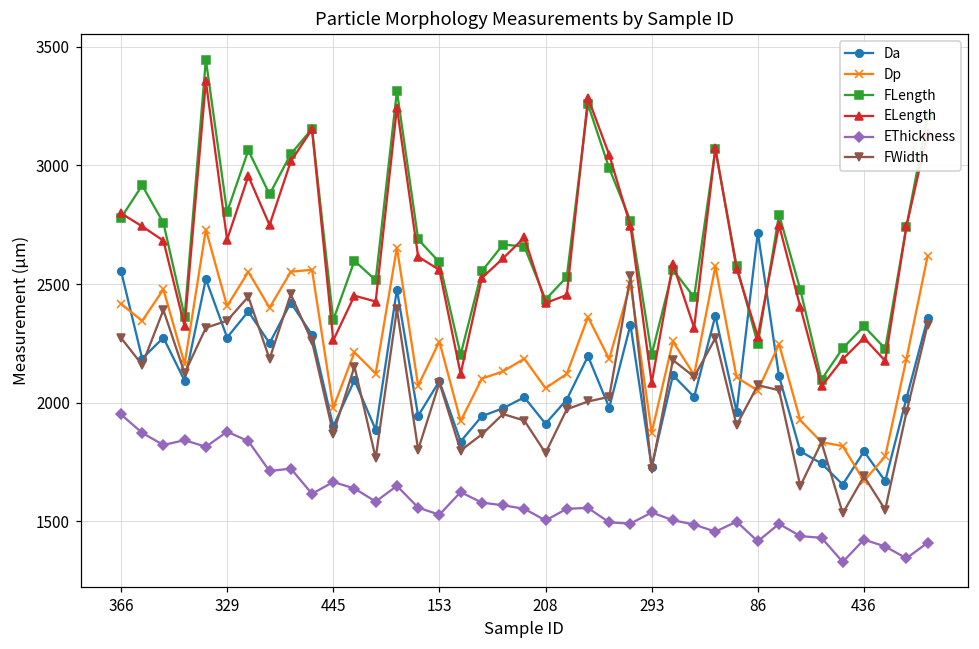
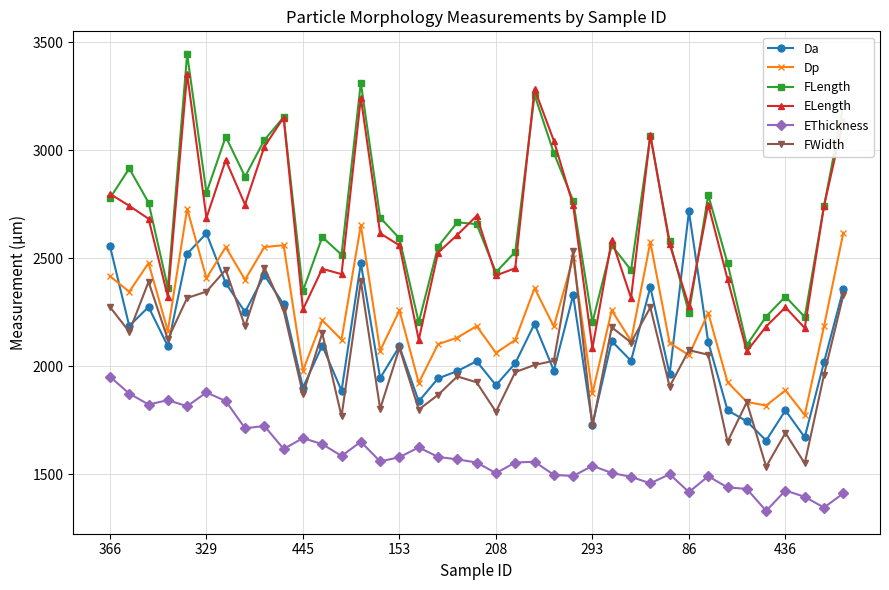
Da, 329: 2270 -> 2610
EThickness, 153: 1530 -> 1580
Dp, 436: 1670 -> 1890
